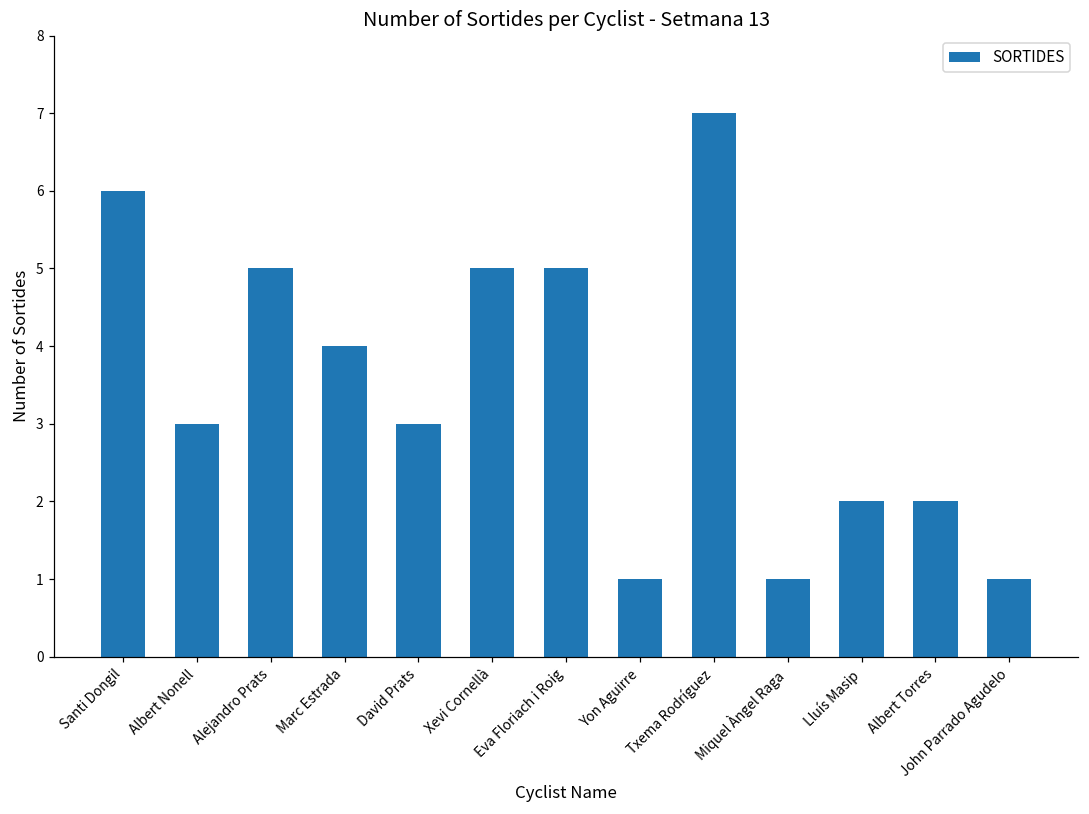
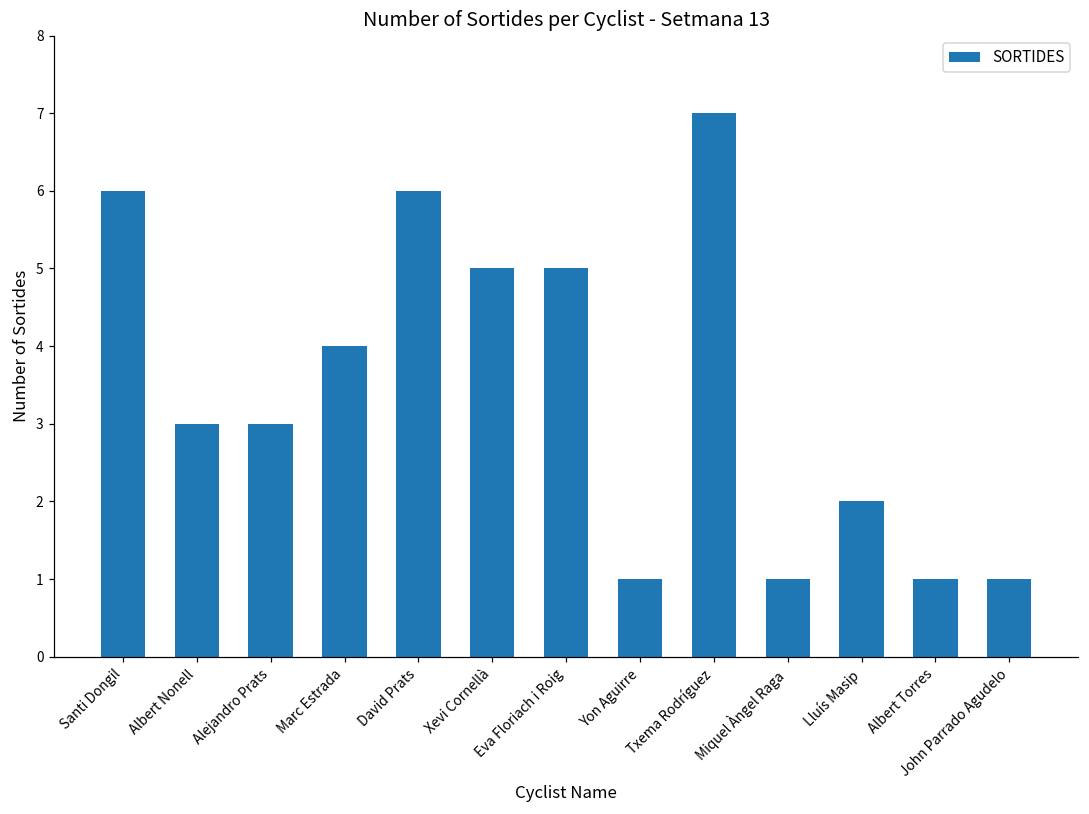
Alejandro Prats: 5 -> 3
David Prats: 3 -> 6
Albert Torres: 2 -> 1
